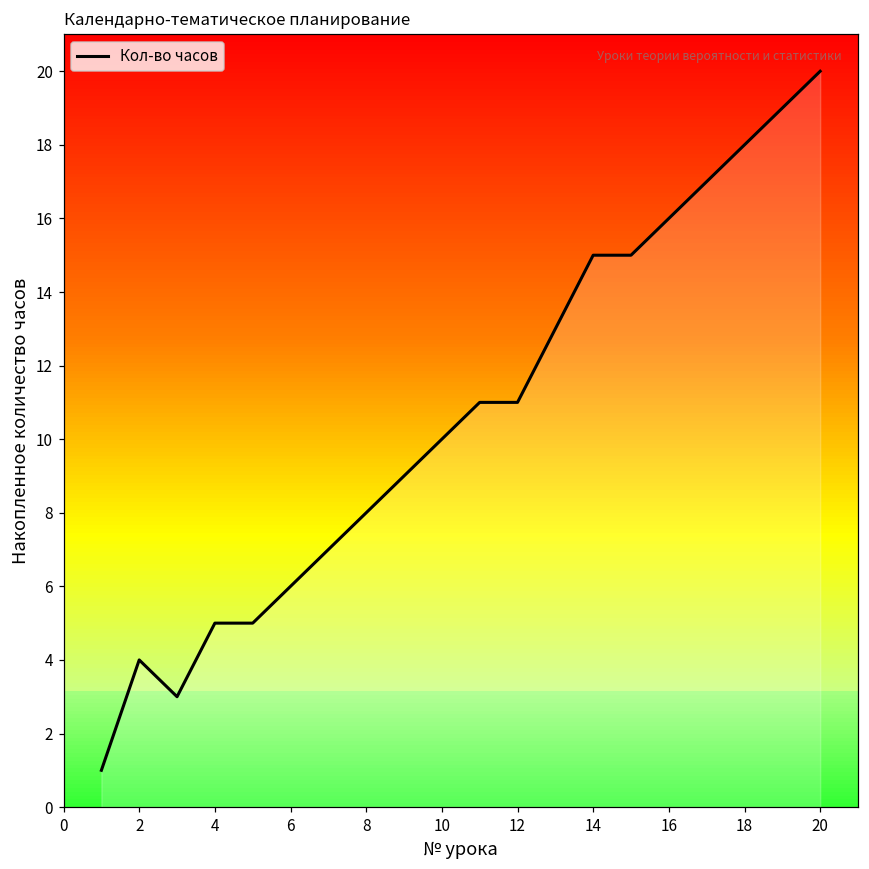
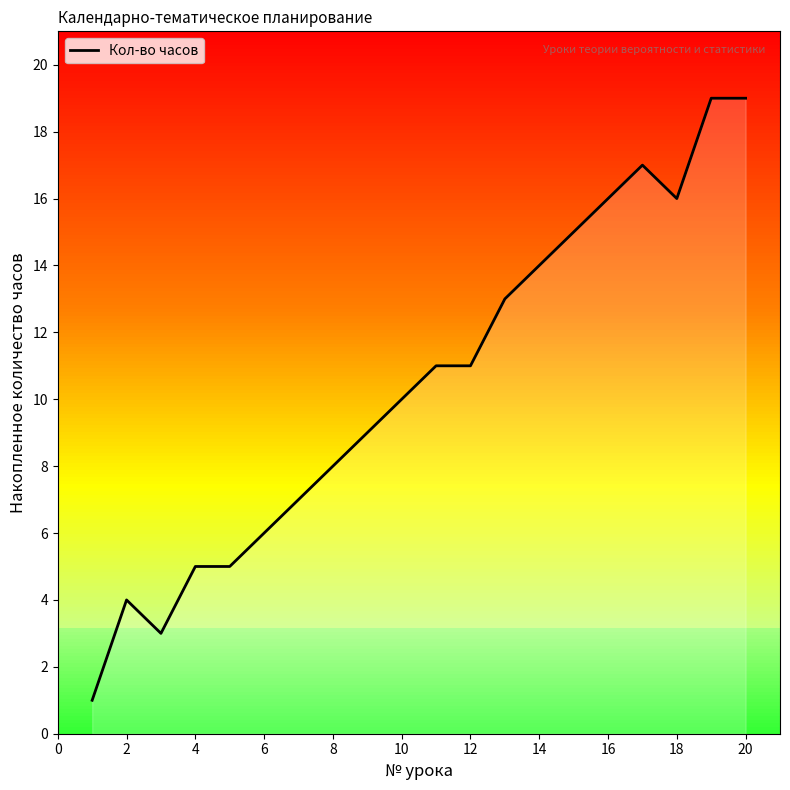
Кол-во часов, 14: 15 -> 14
Кол-во часов, 18: 18 -> 16
Кол-во часов, 20: 20 -> 19
